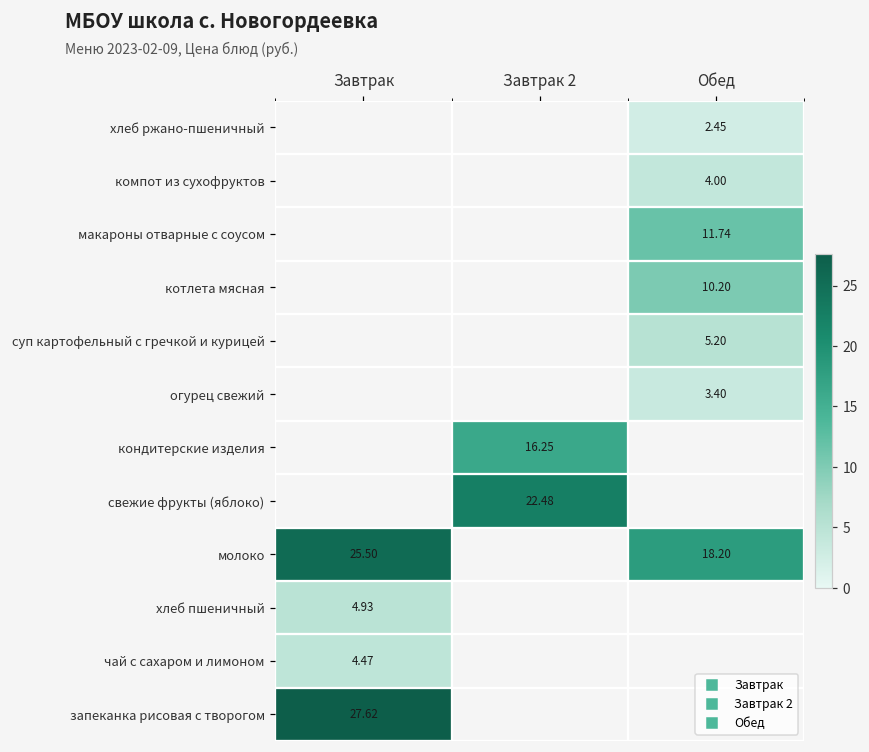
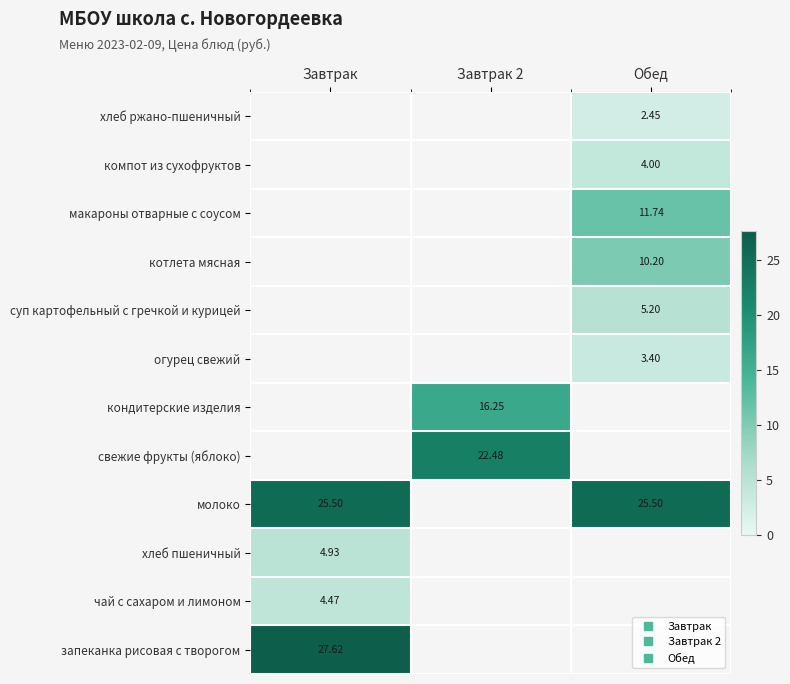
молоко, Обед: 18.20 -> 25.50
